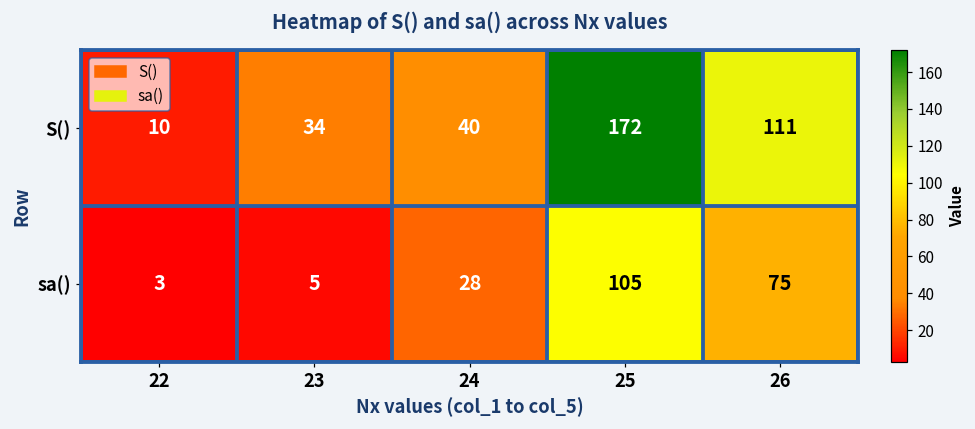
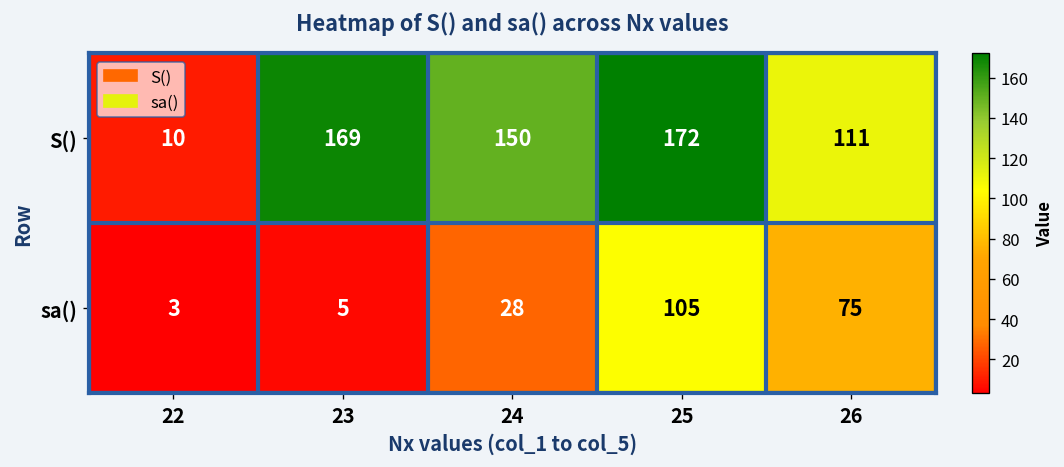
S(), 23: 34 -> 169
S(), 24: 40 -> 150
